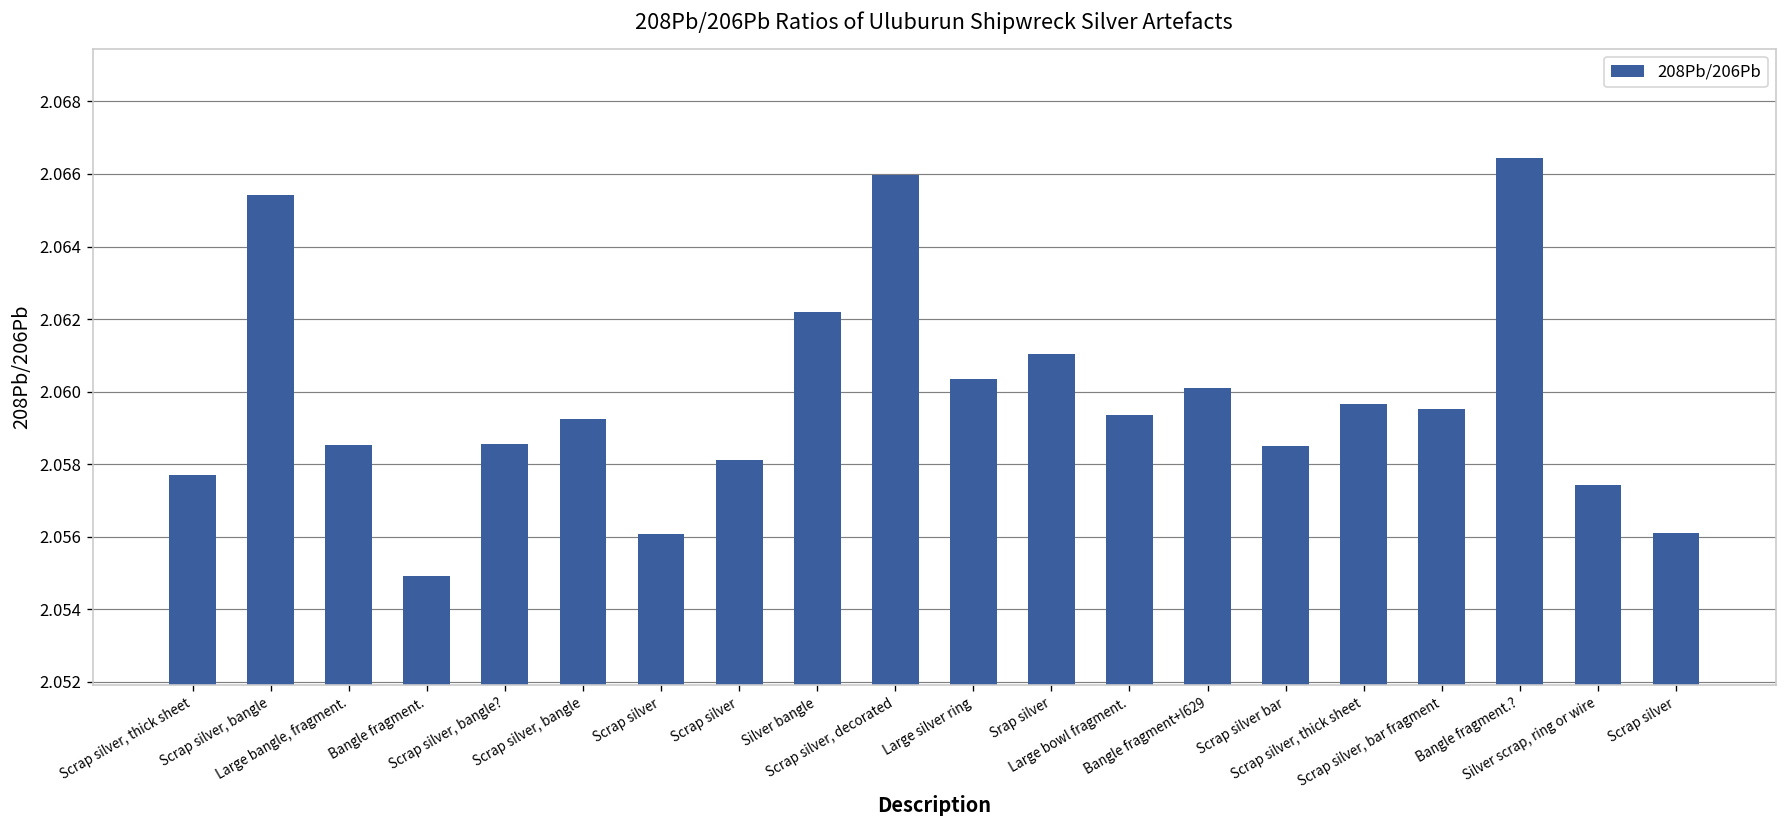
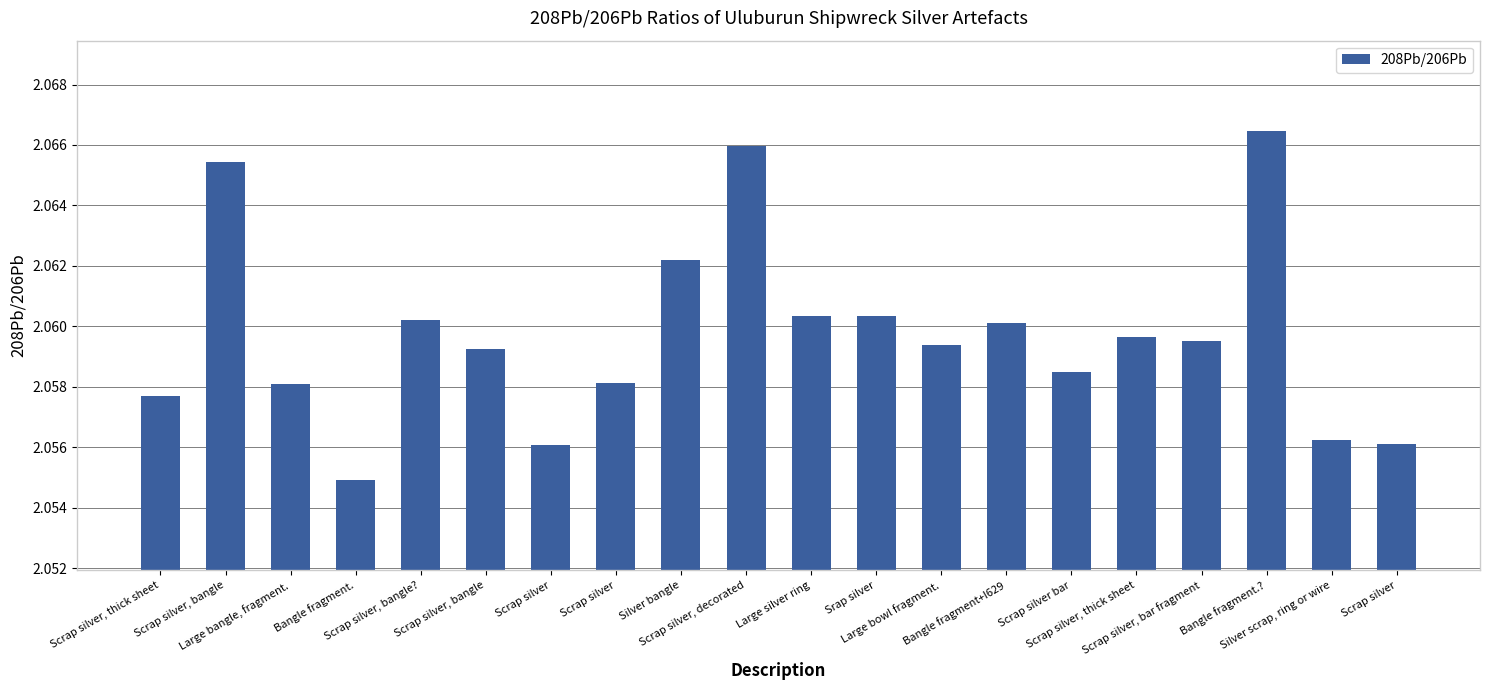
Large bangle, fragment.: 2.0585 -> 2.0581
Scrap silver, bangle?: 2.0585 -> 2.0602
Srap silver: 2.0610 -> 2.0603
Silver scrap, ring or wire: 2.0574 -> 2.0562
